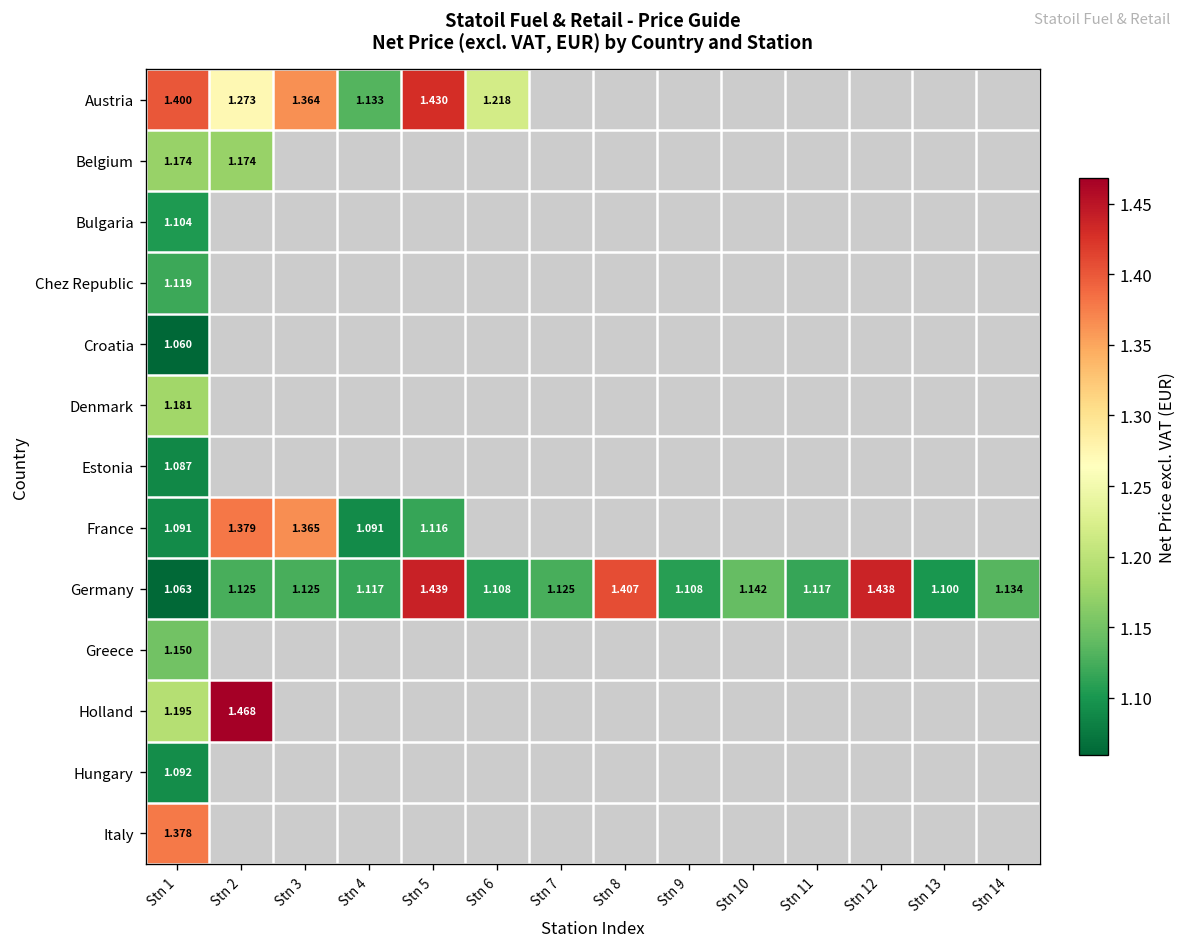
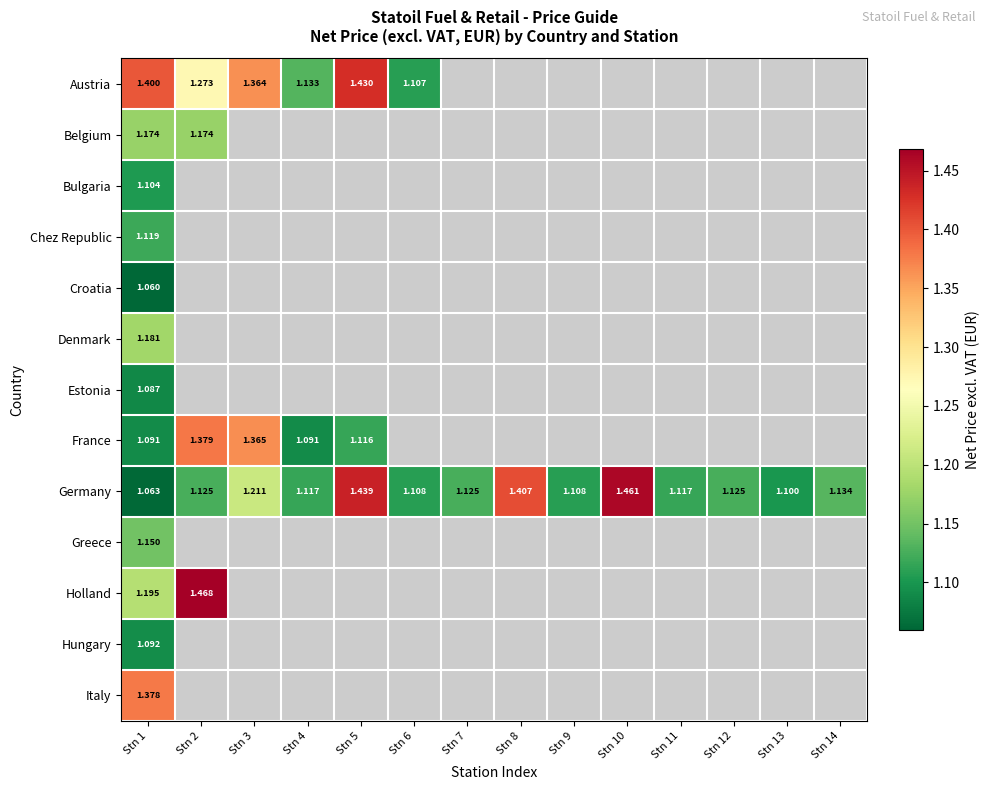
Austria, Stn 6: 1.218 -> 1.107
Germany, Stn 3: 1.125 -> 1.211
Germany, Stn 10: 1.142 -> 1.461
Germany, Stn 12: 1.438 -> 1.125
